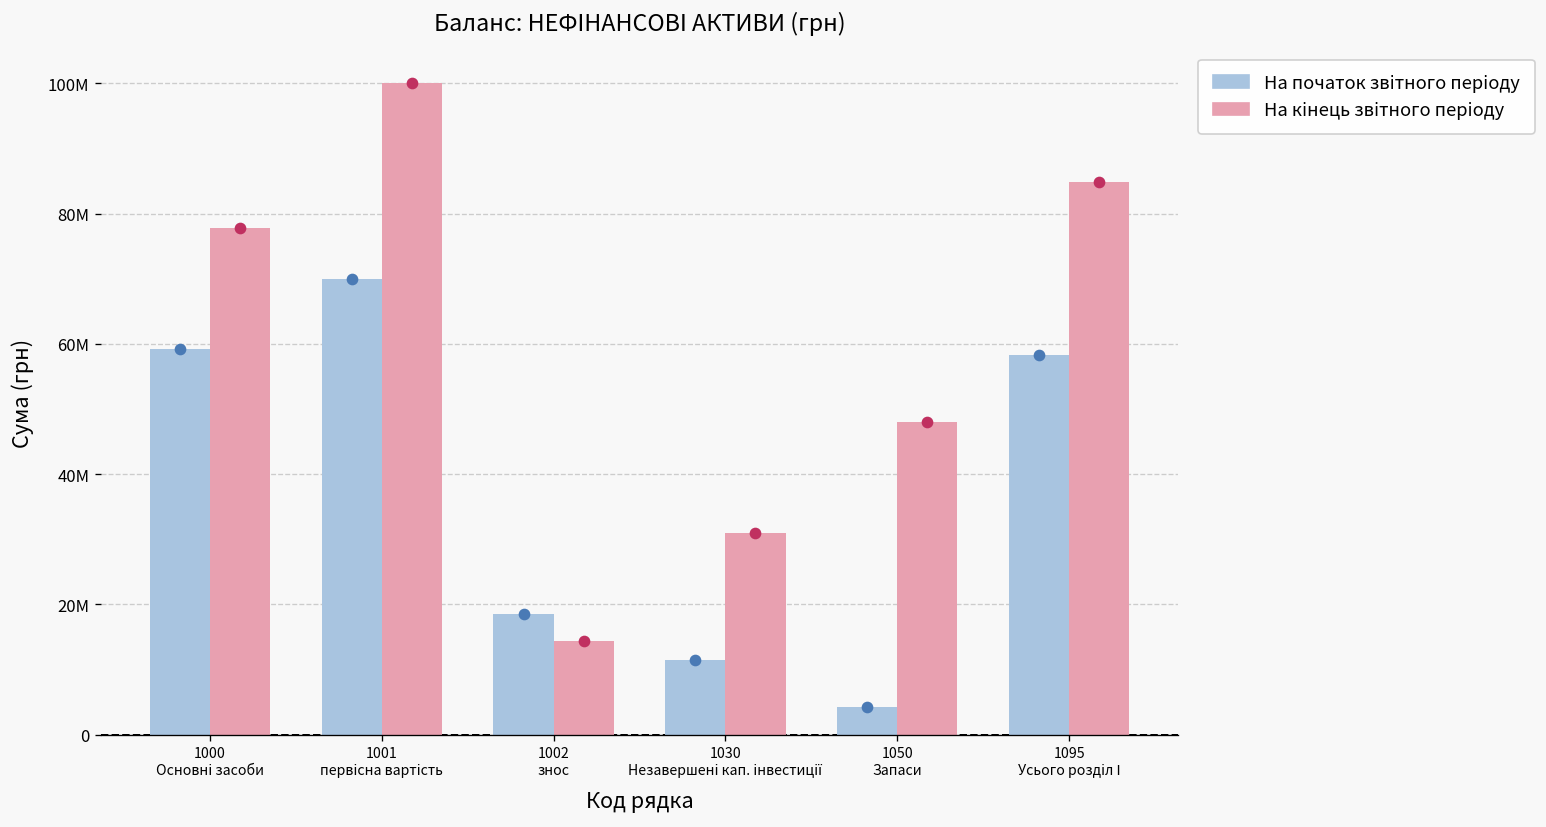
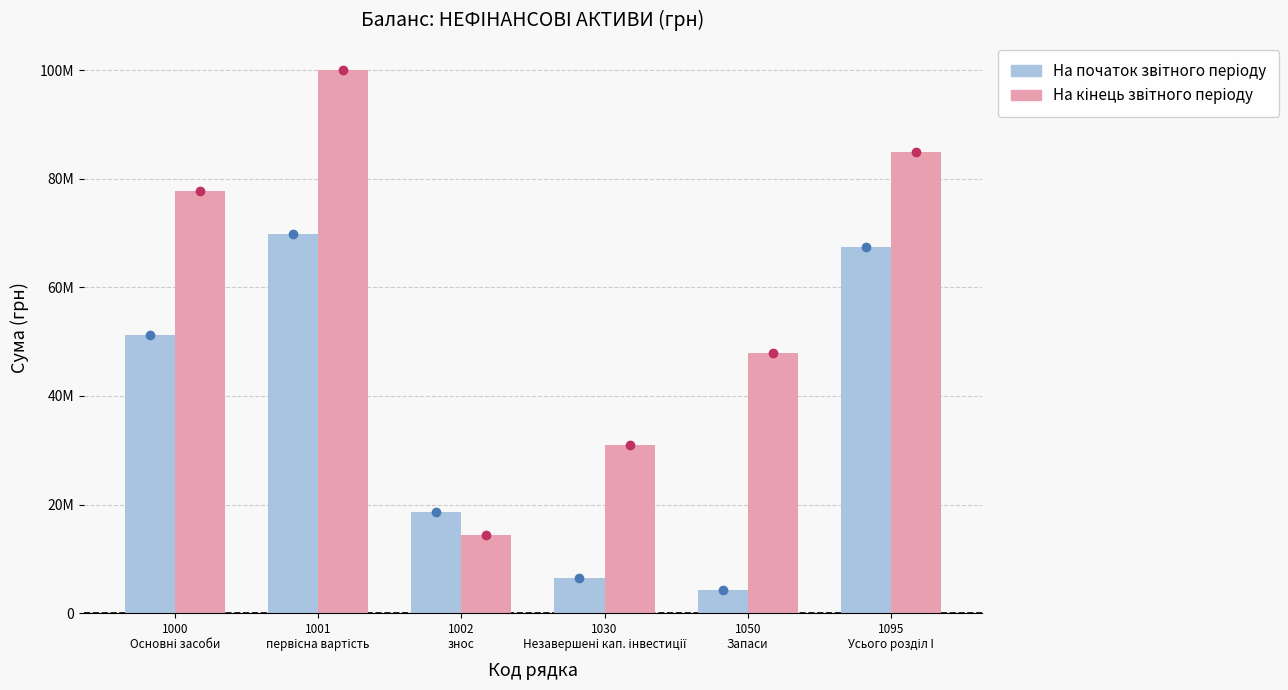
На початок звітного періоду, 1000 Основні засоби: 59000000 -> 51000000
На початок звітного періоду, 1030 Незавершені кап. інвестиції: 11000000 -> 6000000
На початок звітного періоду, 1095 Усього розділ І: 58000000 -> 67000000
